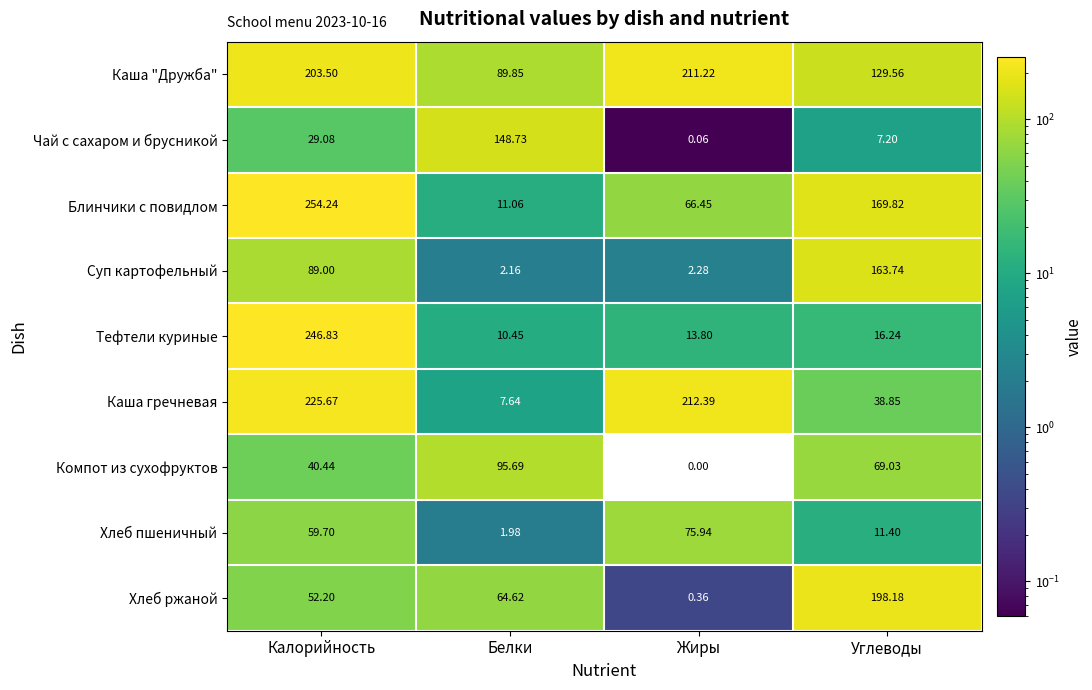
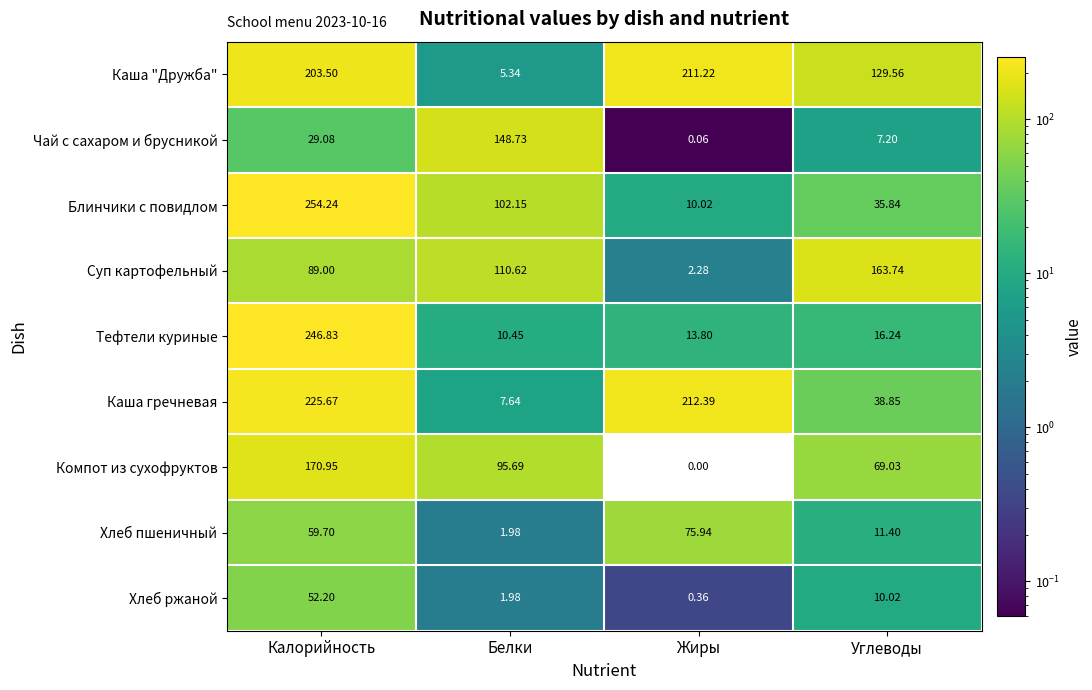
Каша "Дружба", Белки: 89.85 -> 5.34
Блинчики с повидлом, Белки: 11.06 -> 102.15
Блинчики с повидлом, Жиры: 66.45 -> 10.02
Блинчики с повидлом, Углеводы: 169.82 -> 35.84
Суп картофельный, Белки: 2.16 -> 110.62
Компот из сухофруктов, Калорийность: 40.44 -> 170.95
Хлеб ржаной, Белки: 64.62 -> 1.98
Хлеб ржаной, Углеводы: 198.18 -> 10.02
